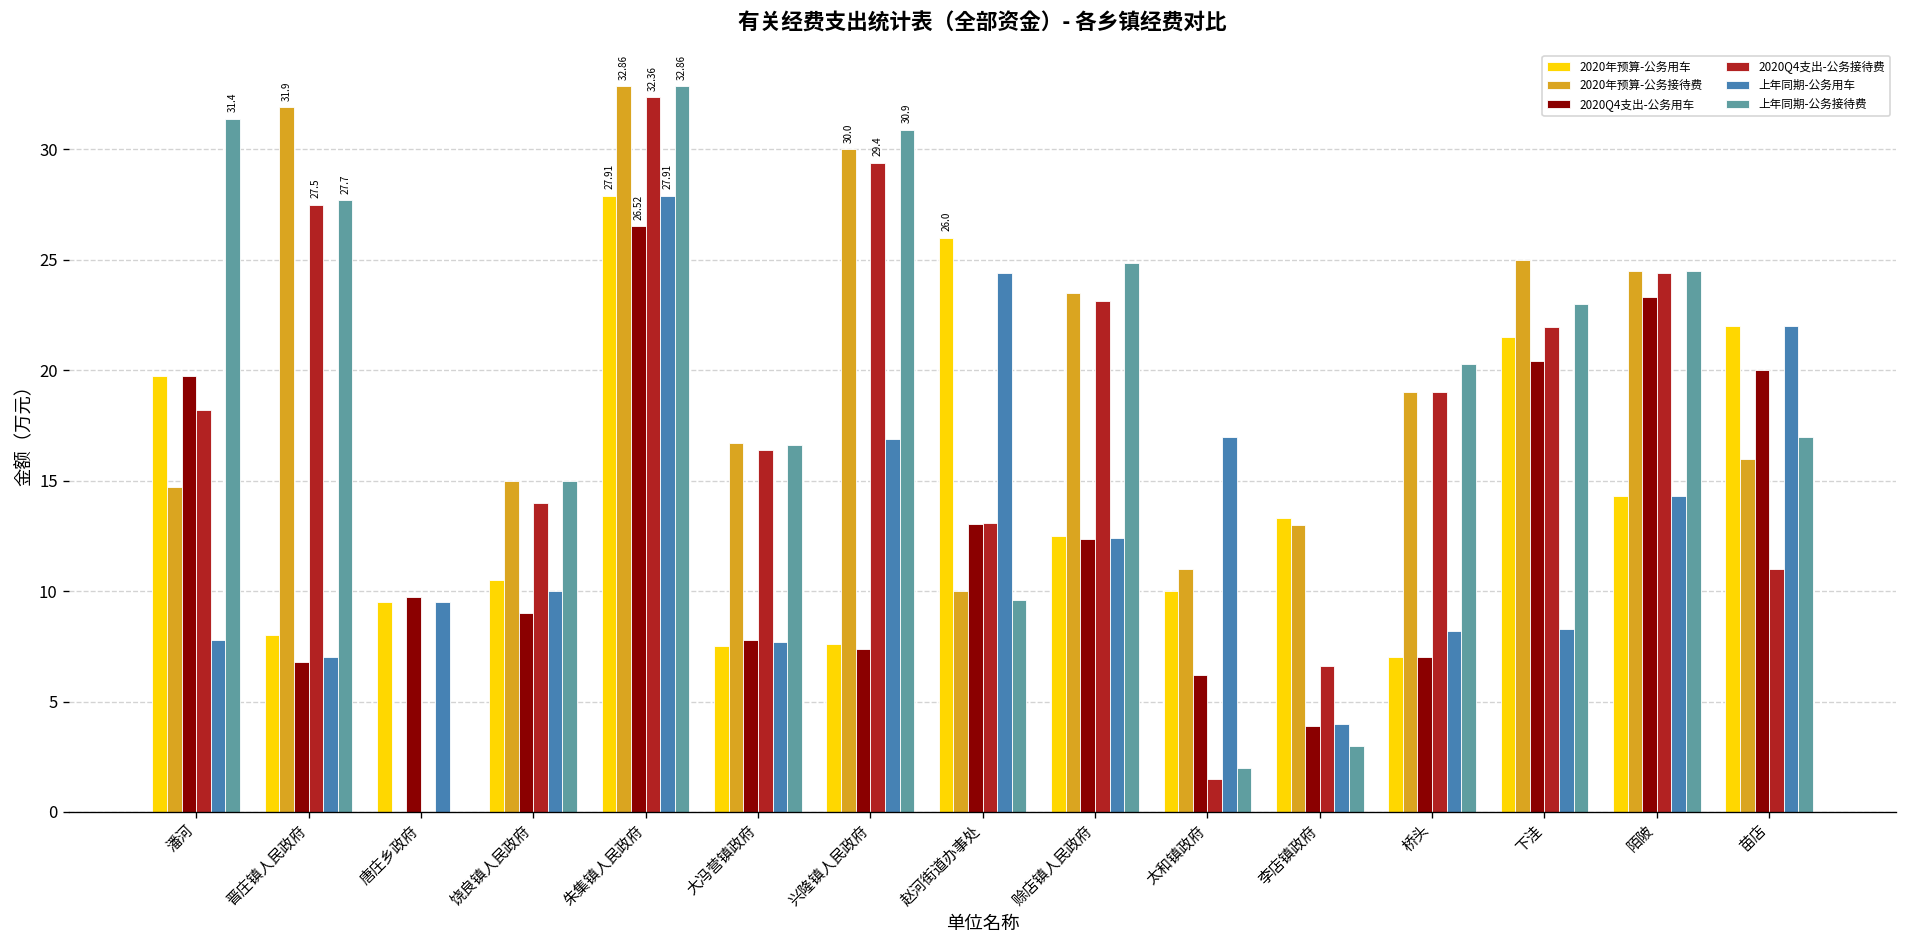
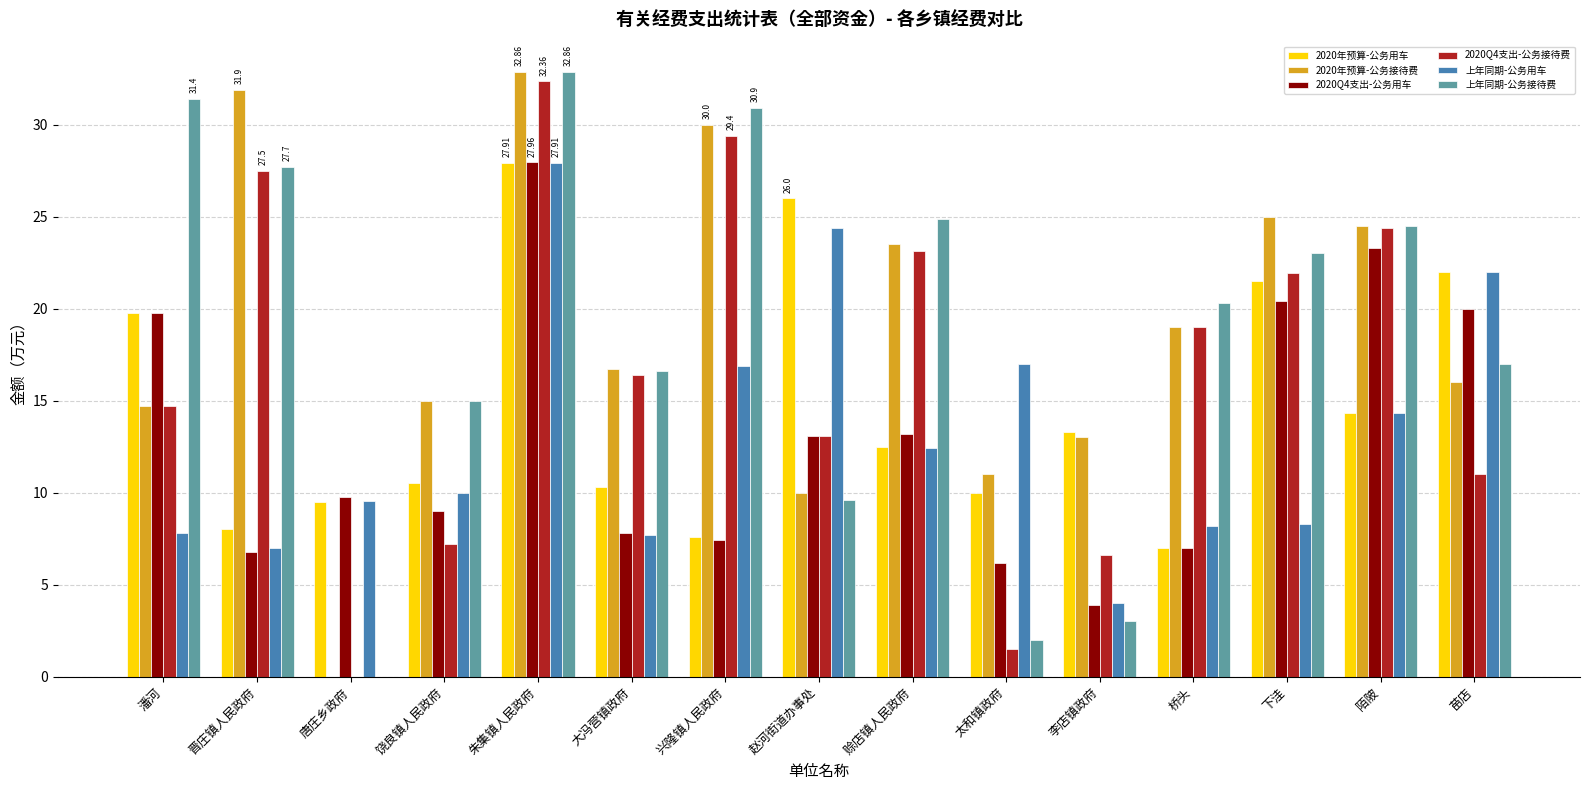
2020Q4支出-公务接待费, 潘河: 18.2 -> 14.7
2020Q4支出-公务接待费, 饶良镇人民政府: 14.0 -> 7.2
2020Q4支出-公务用车, 朱集镇人民政府: 26.52 -> 27.96
2020年预算-公务用车, 大冯营镇政府: 7.5 -> 10.3
2020Q4支出-公务用车, 赊店镇人民政府: 12.4 -> 13.2
